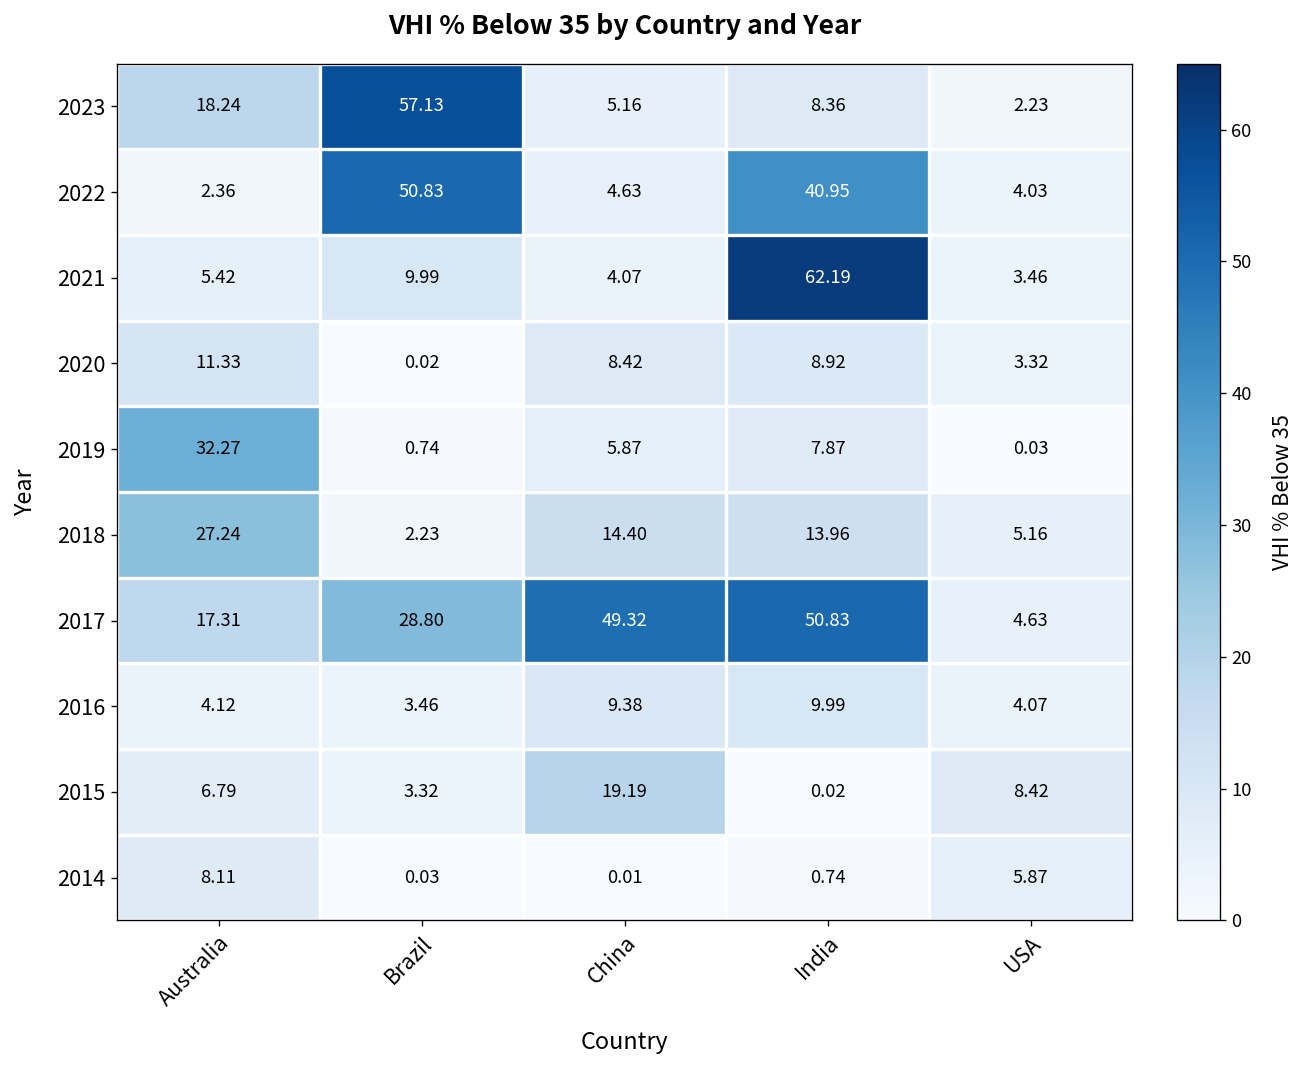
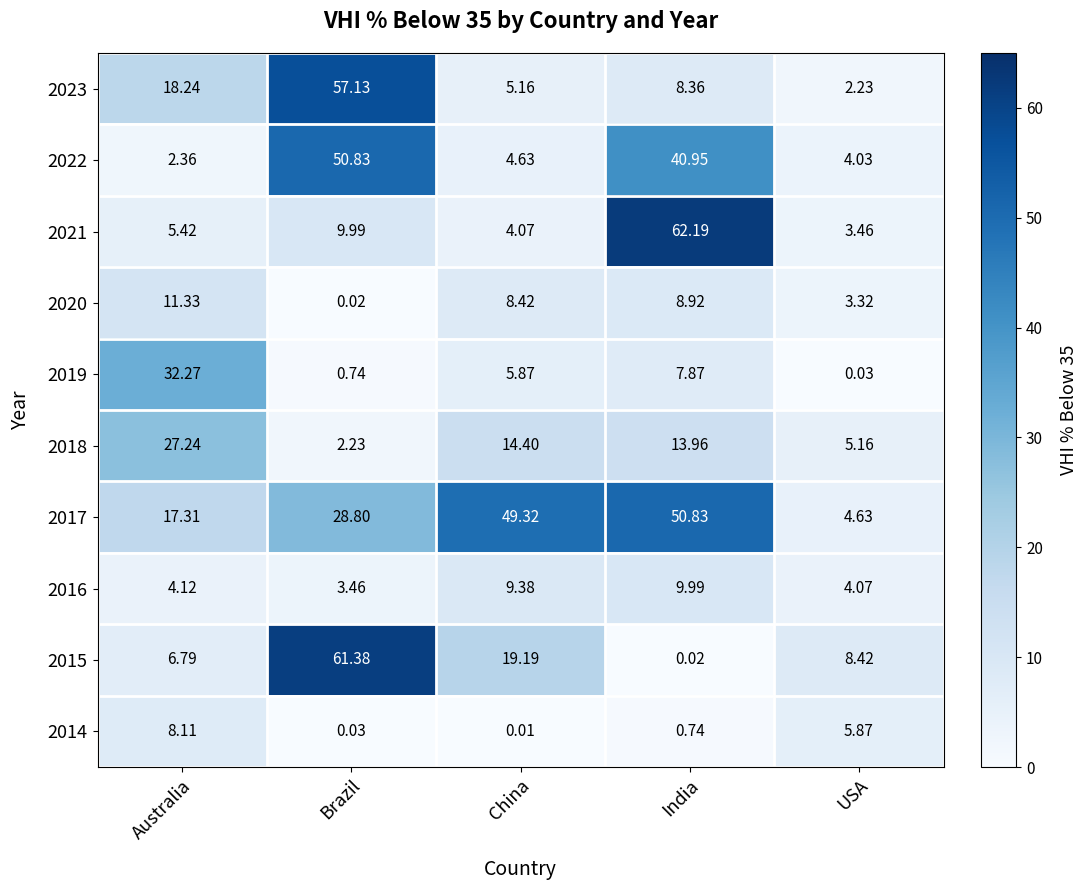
2015, Brazil: 3.32 -> 61.38
